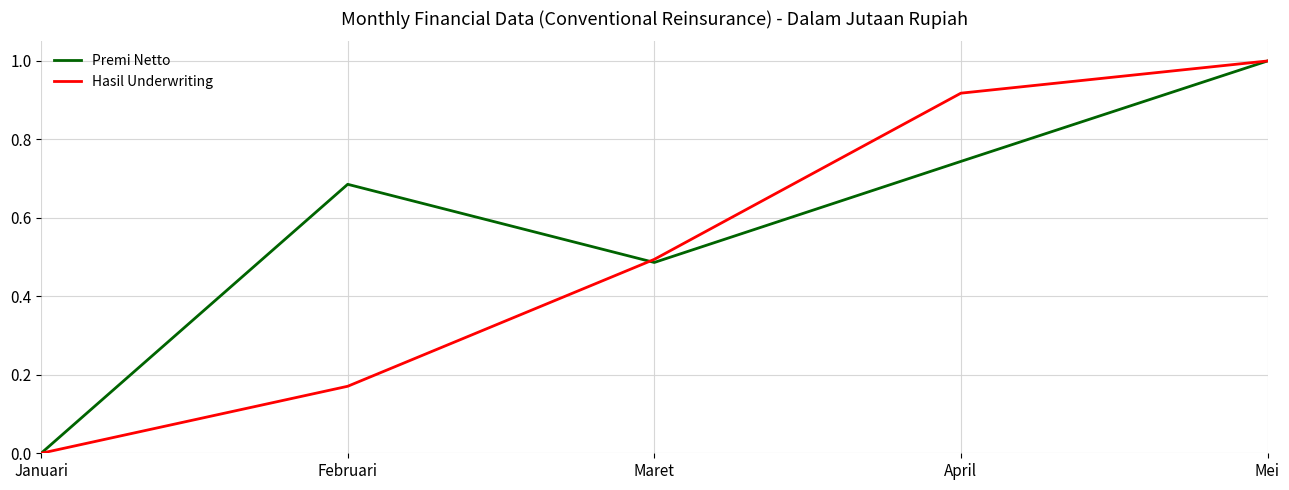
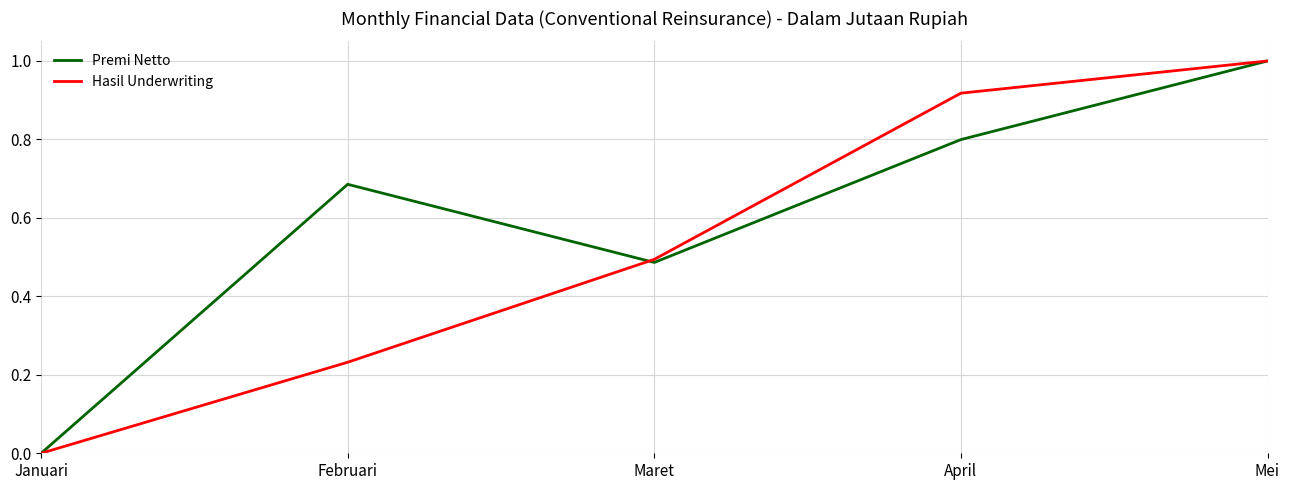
Hasil Underwriting, Februari: 0.17 -> 0.23
Premi Netto, April: 0.74 -> 0.80
